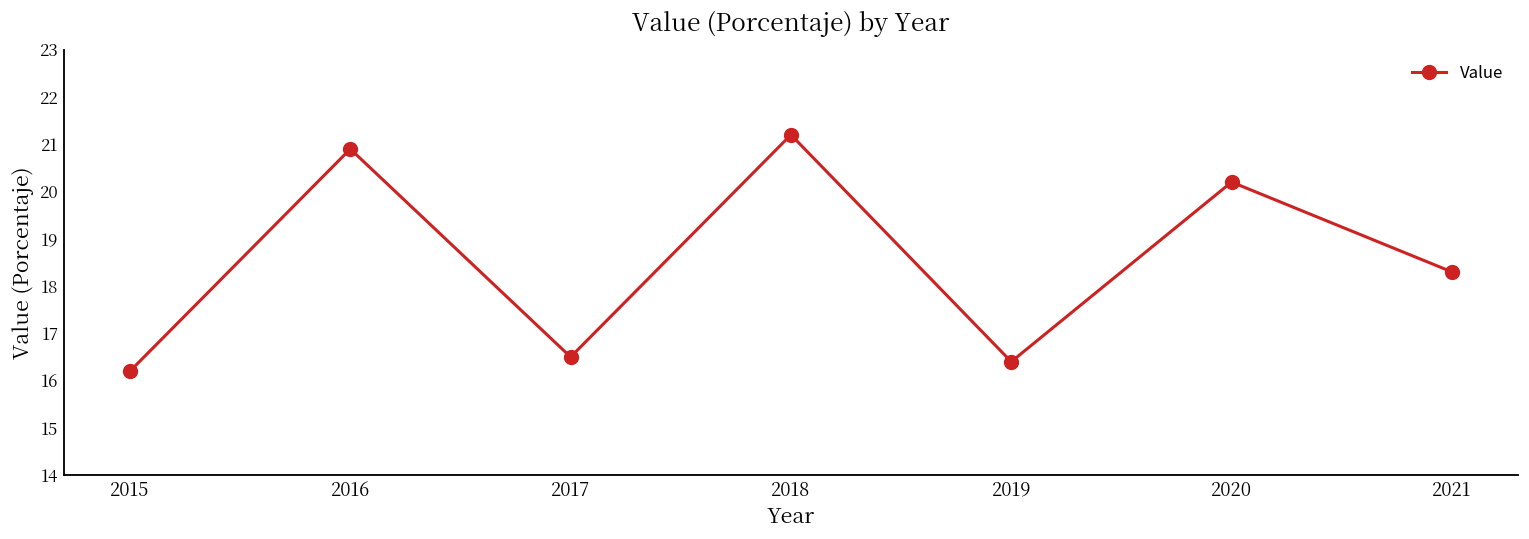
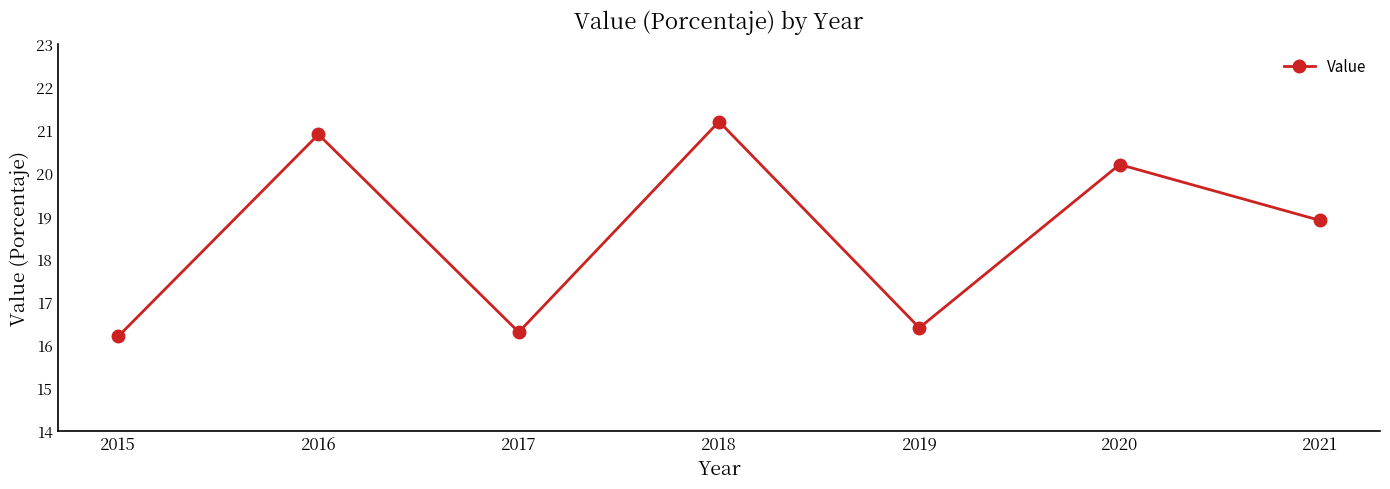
2017: 16.5 -> 16.3
2021: 18.3 -> 18.9
